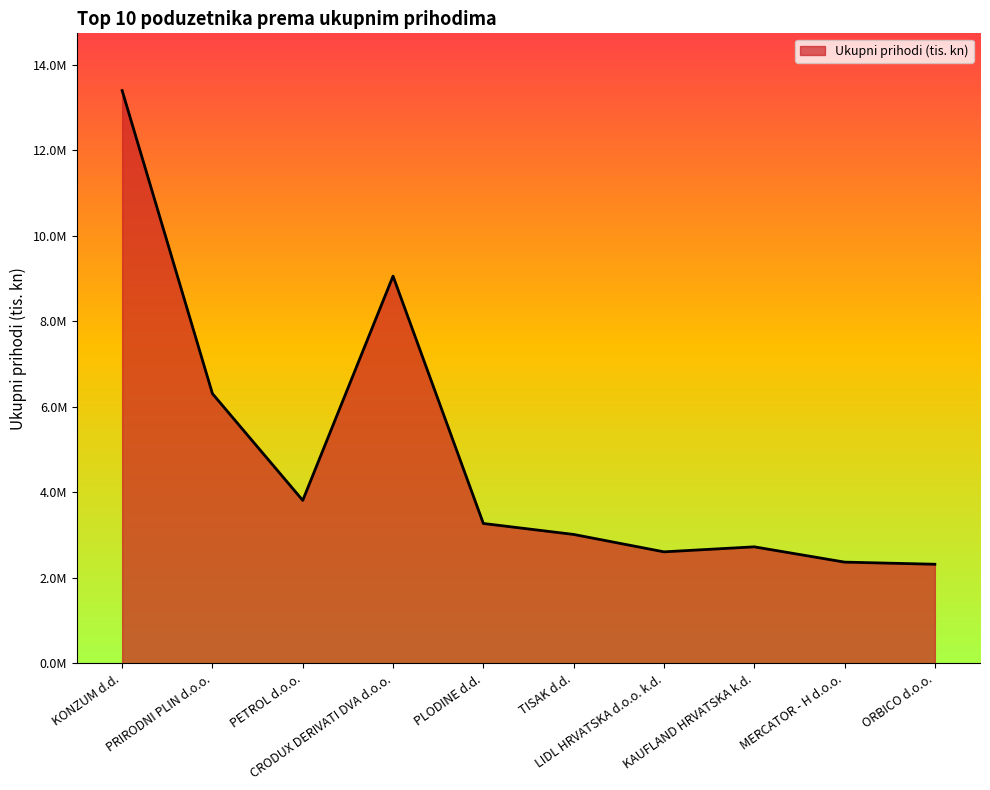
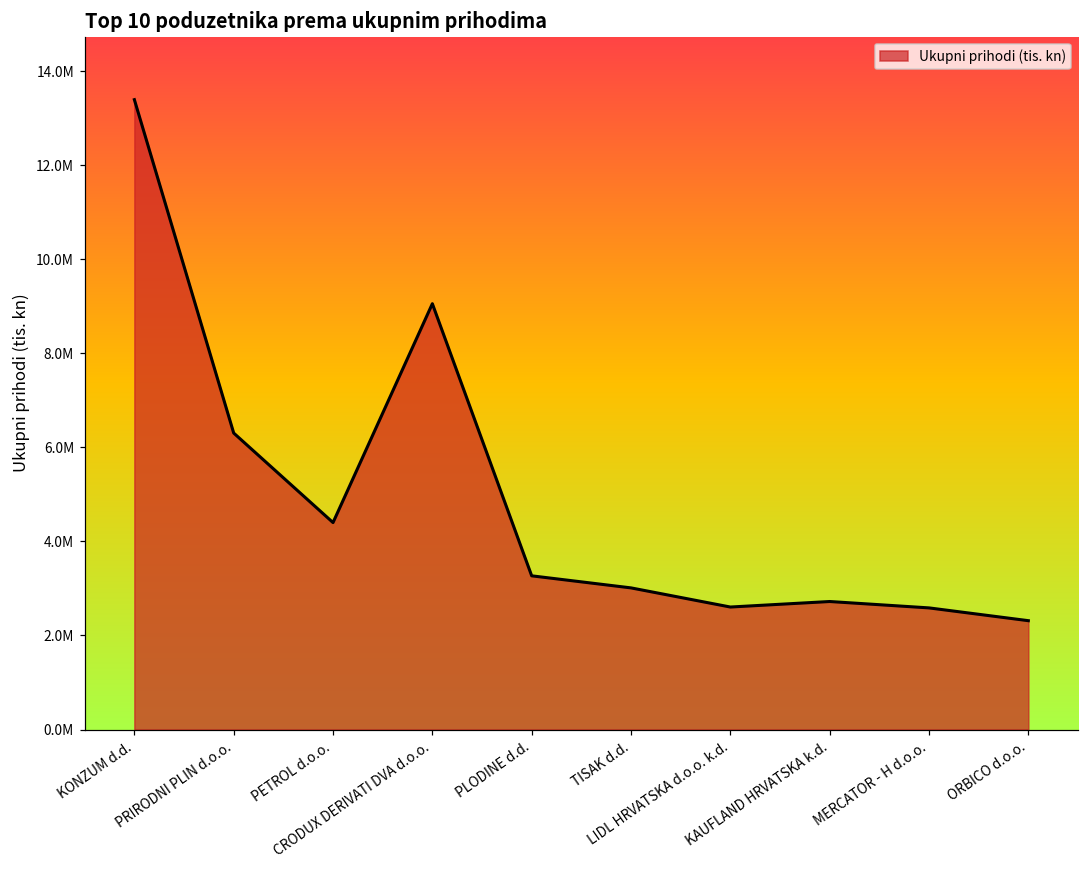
PETROL d.o.o.: 3800000 -> 4400000
MERCATOR - H d.o.o.: 2400000 -> 2600000
